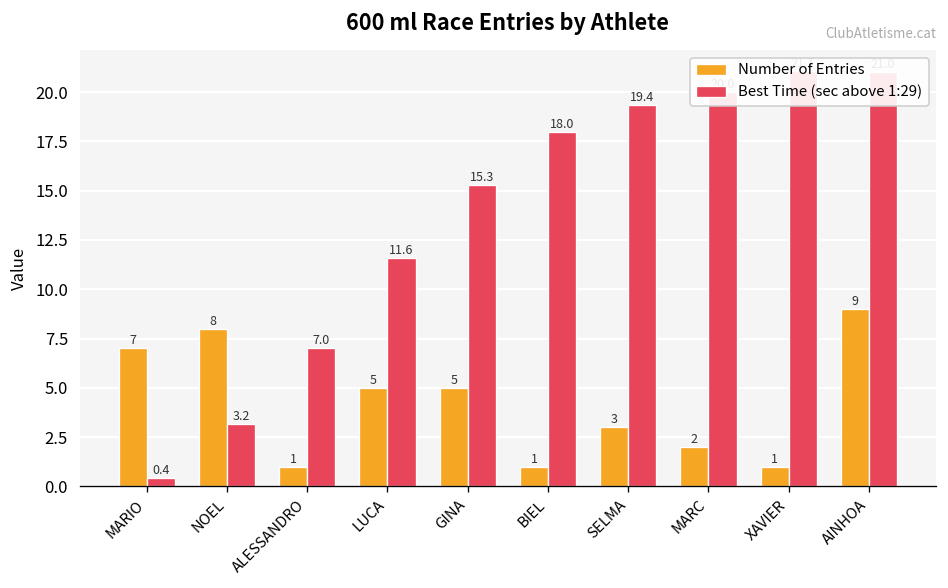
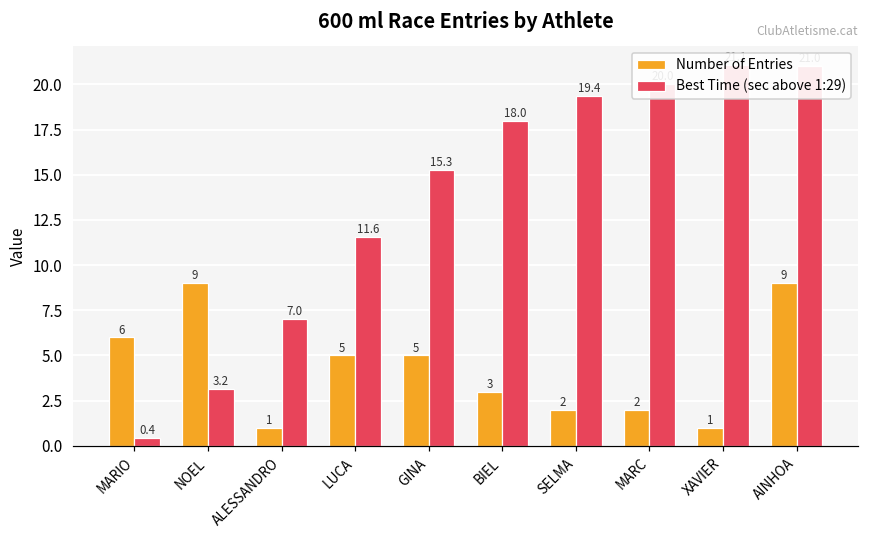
Number of Entries, MARIO: 7 -> 6
Number of Entries, NOEL: 8 -> 9
Number of Entries, BIEL: 1 -> 3
Number of Entries, SELMA: 3 -> 2
